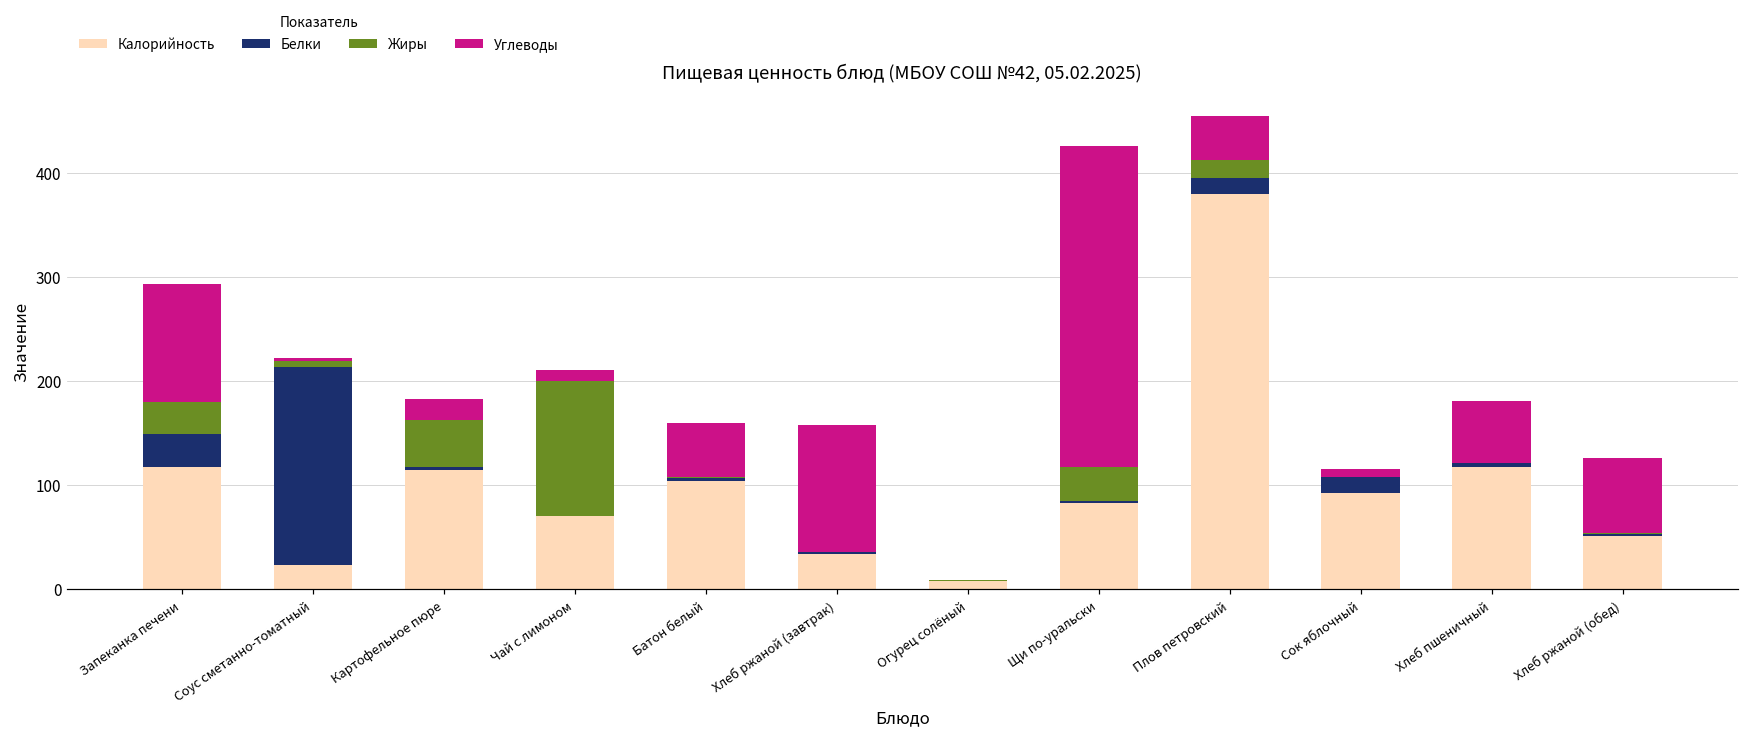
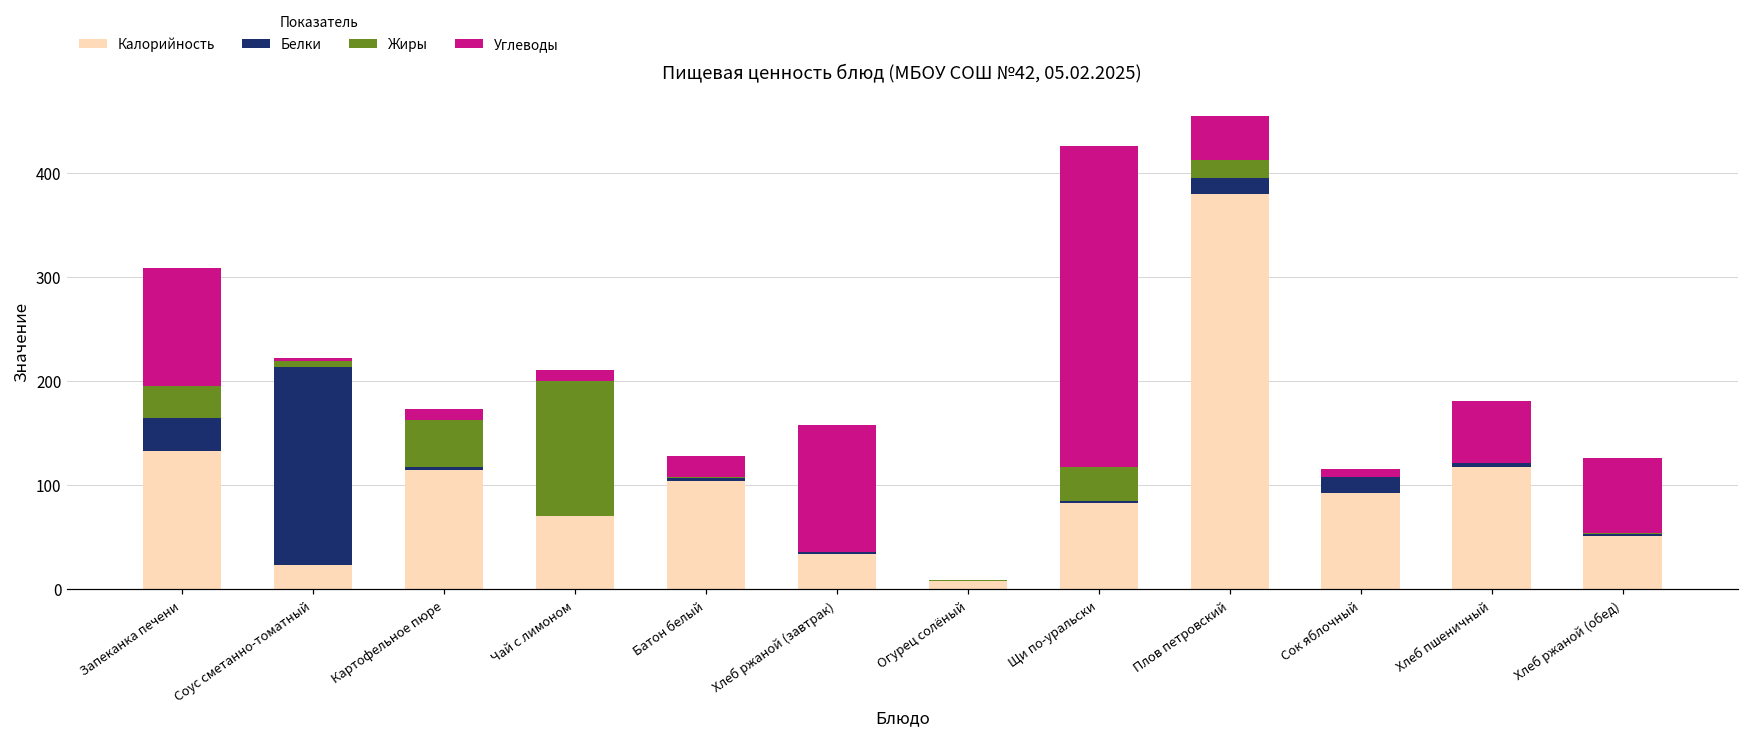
Калорийность, Запеканка печени: 120 -> 130
Углеводы, Картофельное пюре: 20 -> 10
Углеводы, Батон белый: 50 -> 20
